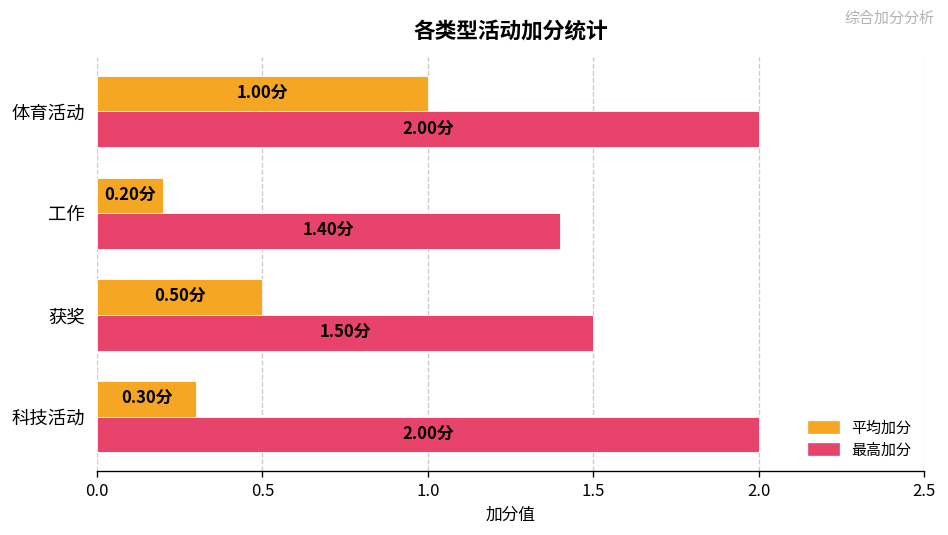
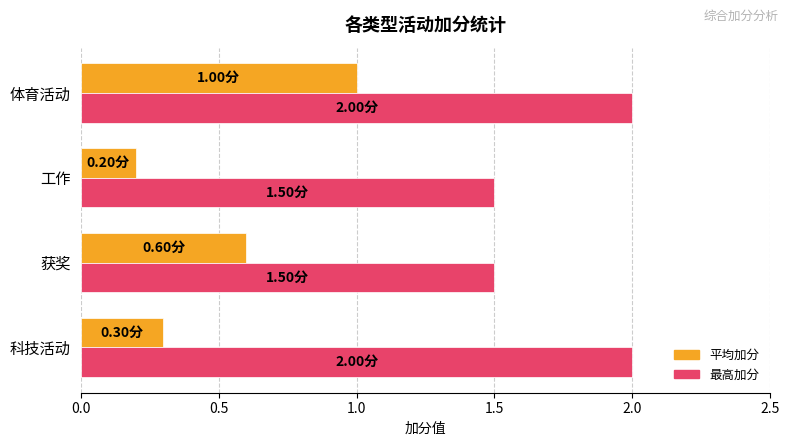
最高加分, 工作: 1.40分 -> 1.50分
平均加分, 获奖: 0.50分 -> 0.60分
